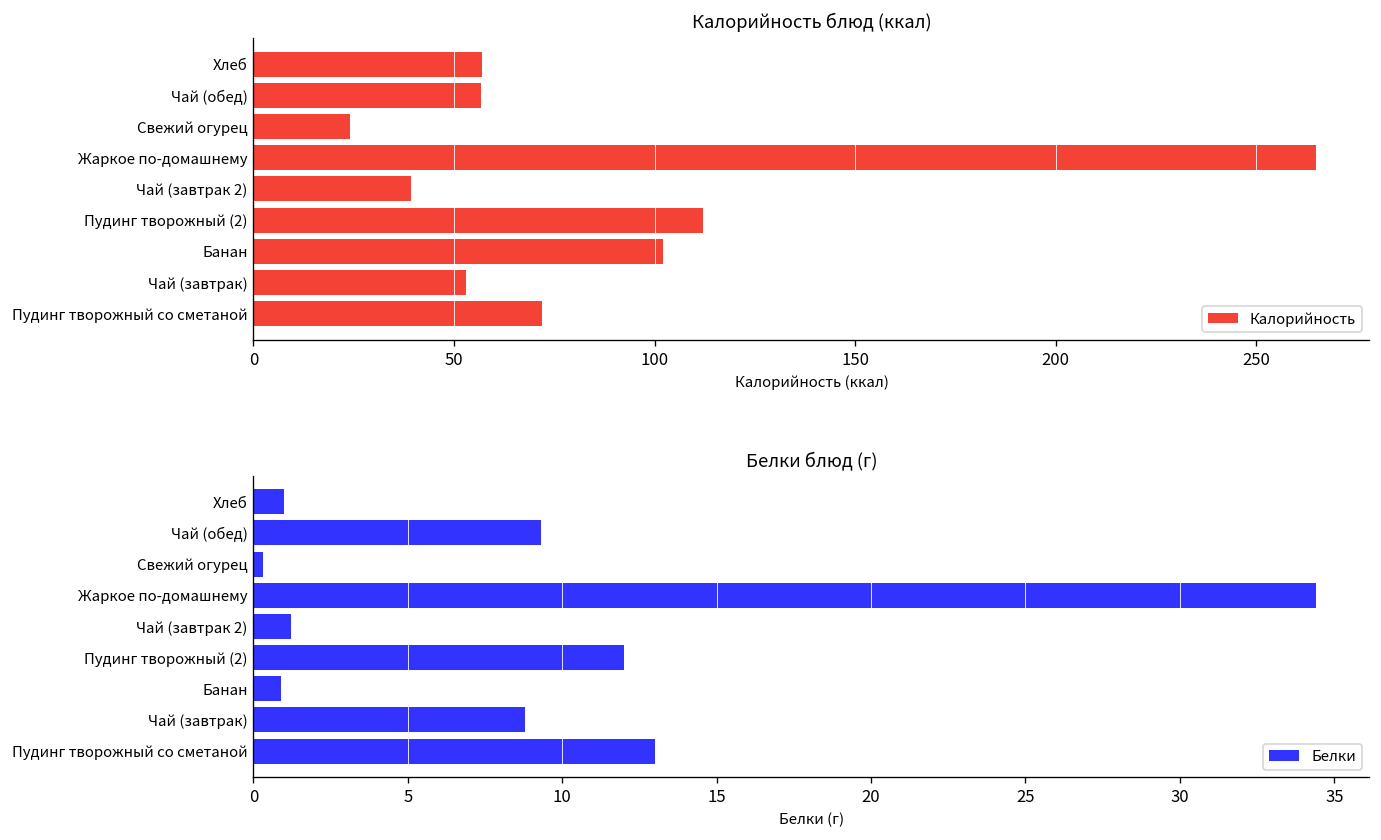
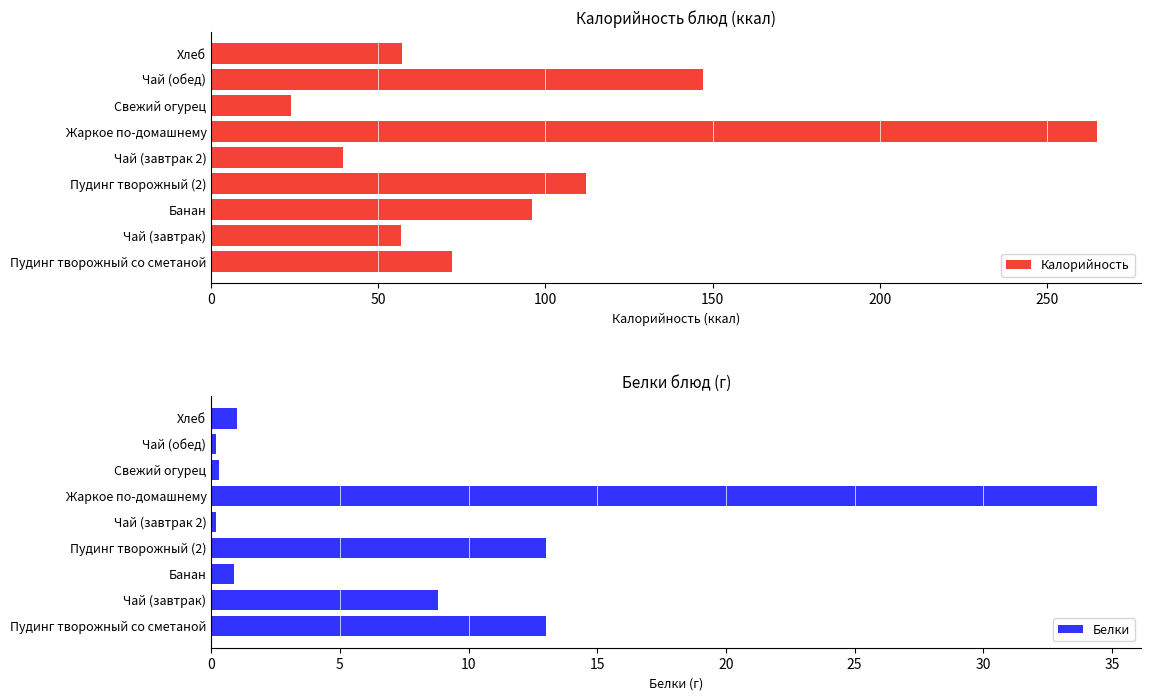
Калорийность блюд (ккал), Чай (обед): 57 -> 147
Калорийность блюд (ккал), Банан: 102 -> 96
Калорийность блюд (ккал), Чай (завтрак): 53 -> 57
Белки блюд (г), Чай (обед): 9.3 -> 0.2
Белки блюд (г), Чай (завтрак 2): 1.2 -> 0.2
Белки блюд (г), Пудинг творожный (2): 12 -> 13
